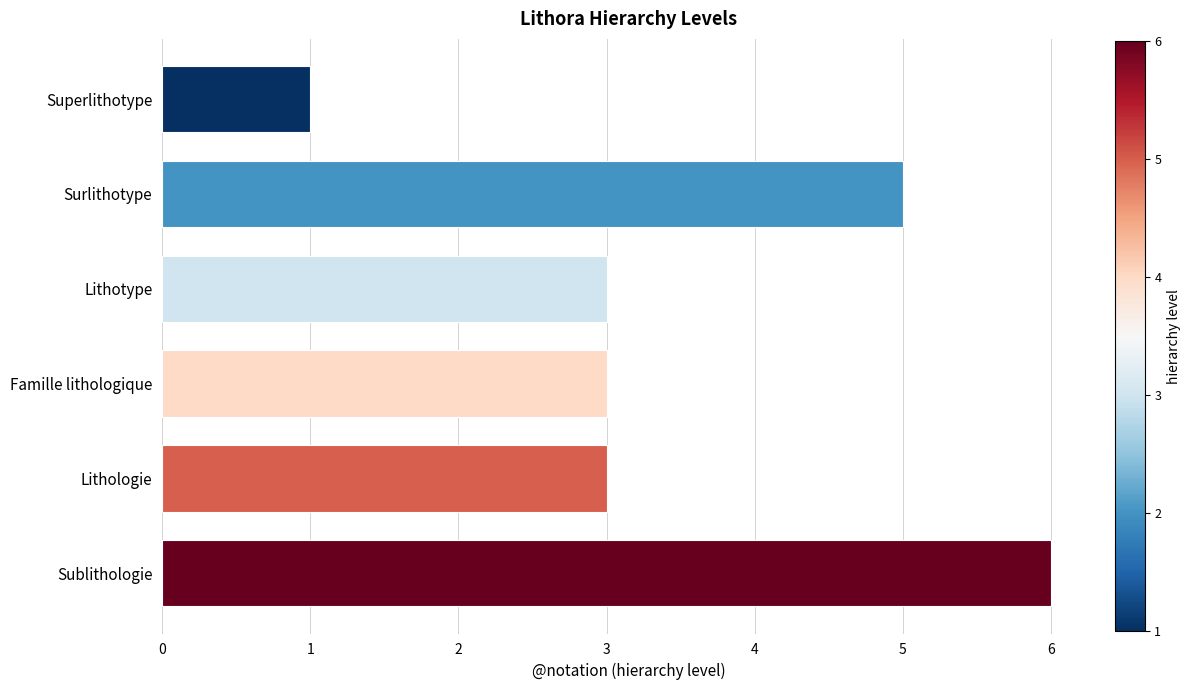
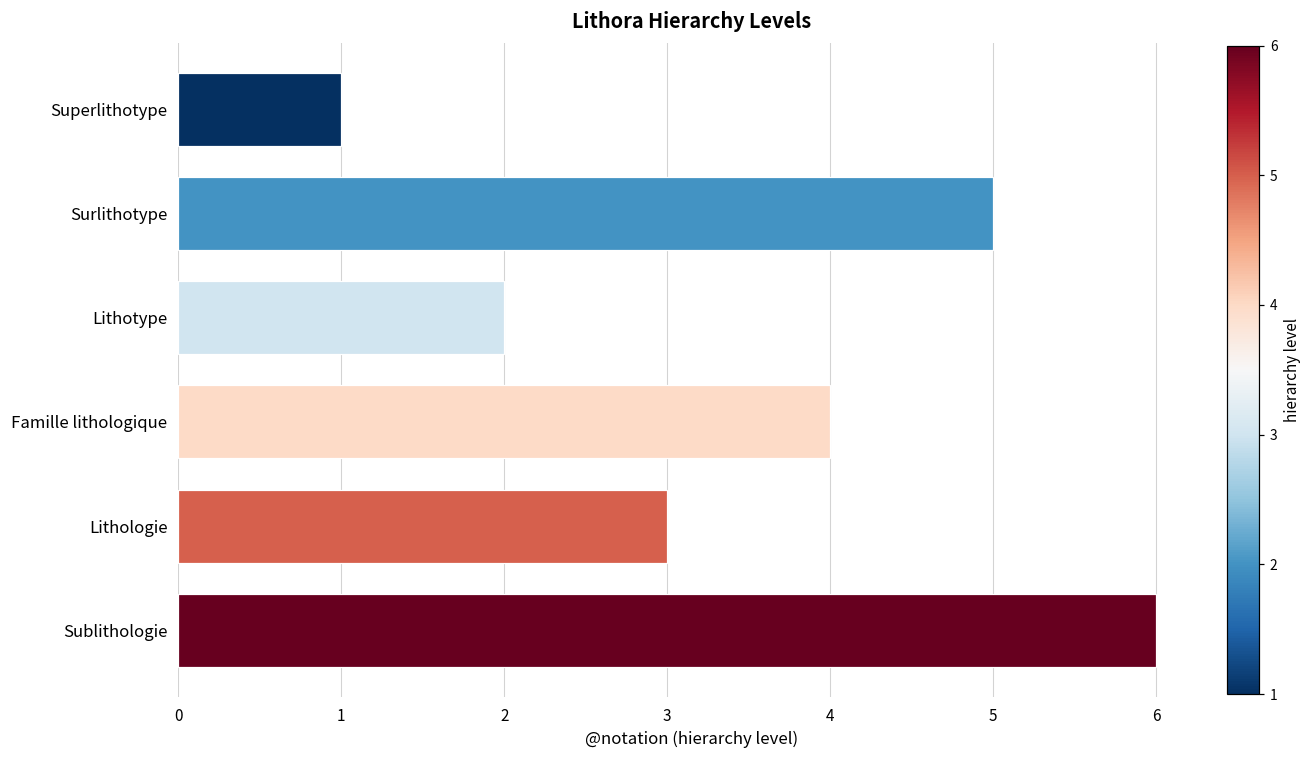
Lithotype: 3 -> 2
Famille lithologique: 3 -> 4
